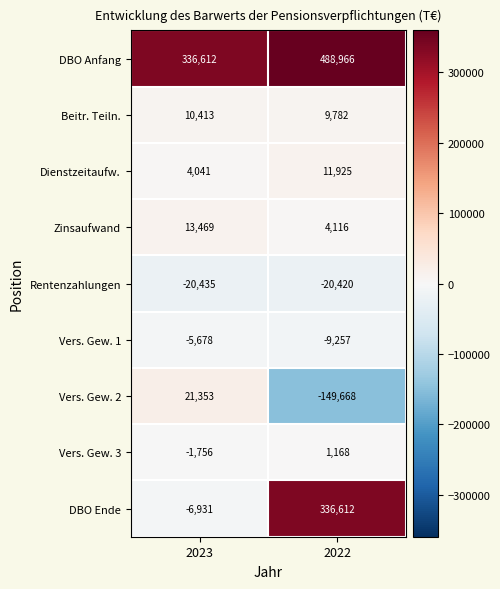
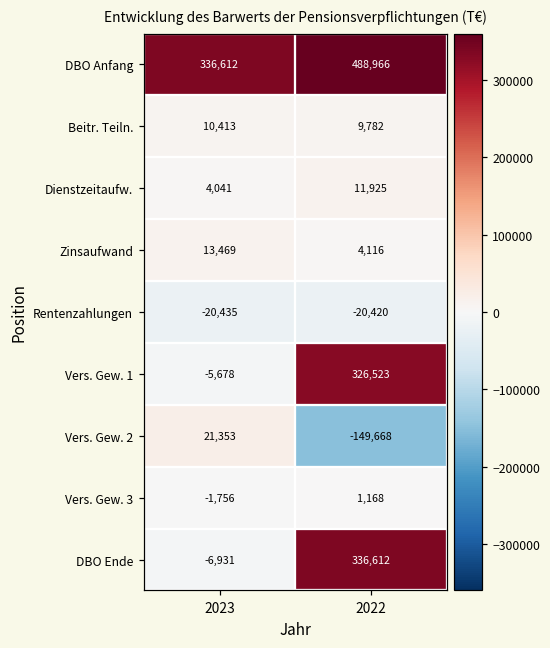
Vers. Gew. 1, 2022: -9,257 -> 326,523
